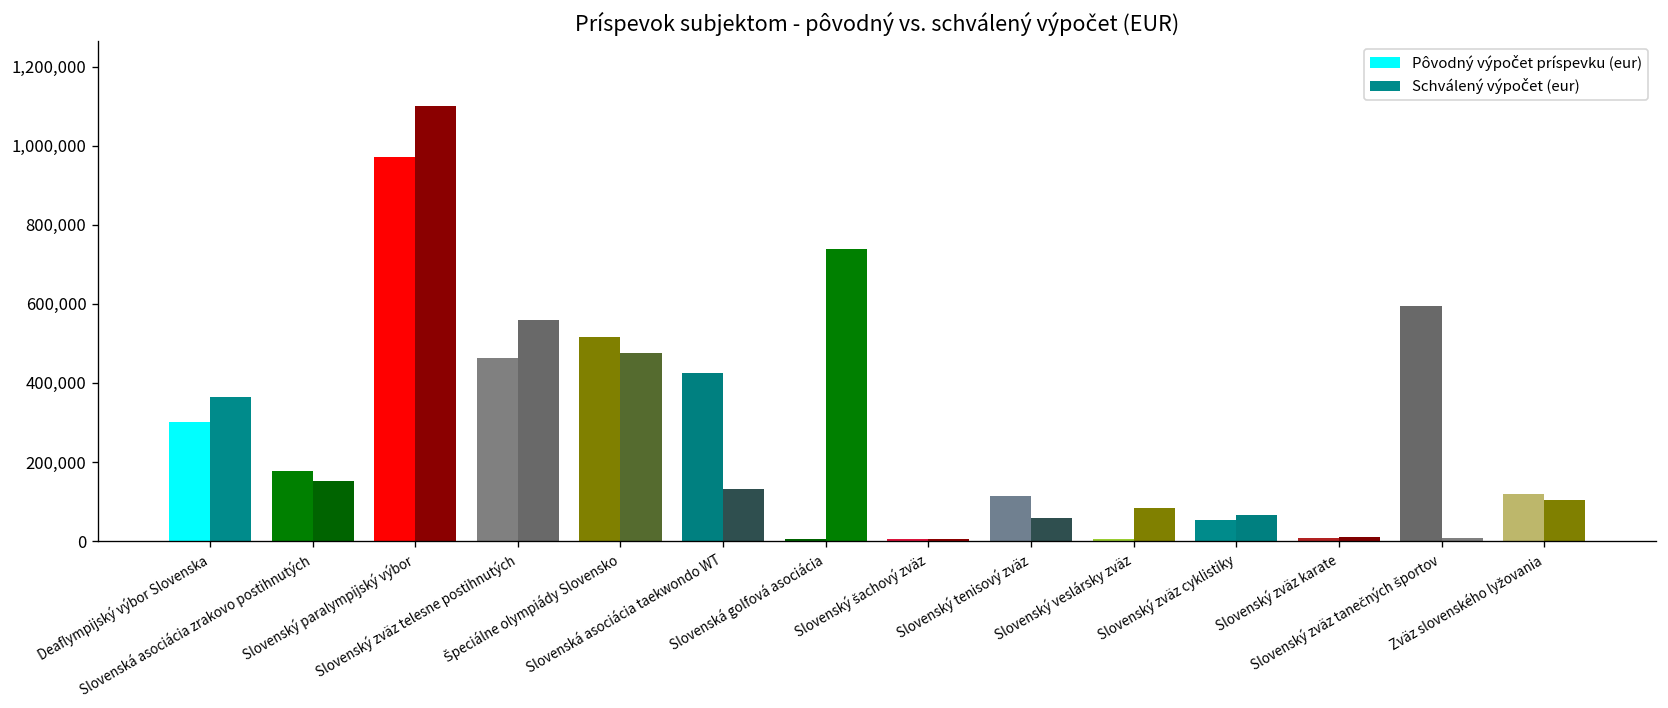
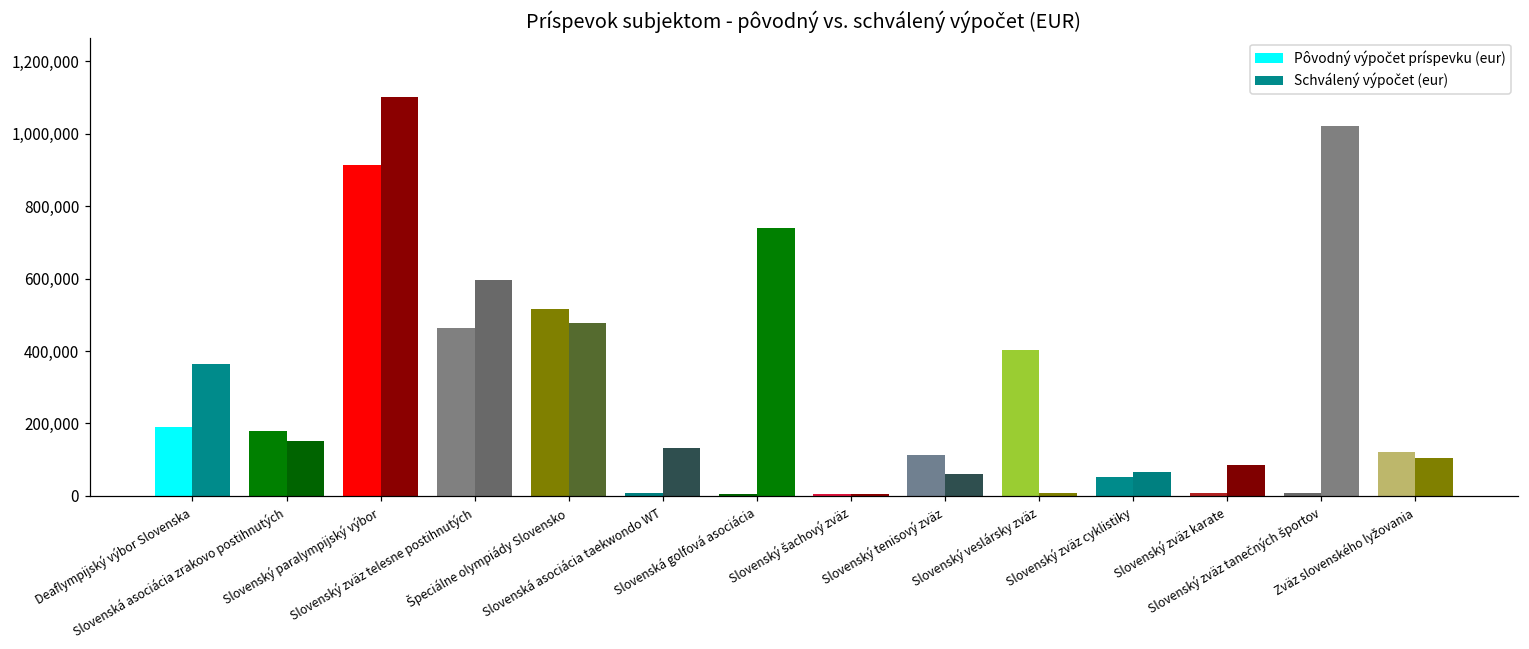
Pôvodný výpočet príspevku (eur), Deaflympijský výbor Slovenska: 300,000 -> 190,000
Pôvodný výpočet príspevku (eur), Slovenský paralympijský výbor: 970,000 -> 910,000
Schválený výpočet (eur), Slovenský zväz telesne postihnutých: 560,000 -> 600,000
Pôvodný výpočet príspevku (eur), Slovenská asociácia taekwondo WT: 420,000 -> 10,000
Pôvodný výpočet príspevku (eur), Slovenský veslársky zväz: 10,000 -> 400,000
Schválený výpočet (eur), Slovenský veslársky zväz: 80,000 -> 10,000
Schválený výpočet (eur), Slovenský zväz karate: 10,000 -> 90,000
Pôvodný výpočet príspevku (eur), Slovenský zväz tanečných športov: 590,000 -> 10,000
Schválený výpočet (eur), Slovenský zväz tanečných športov: 10,000 -> 1,020,000
